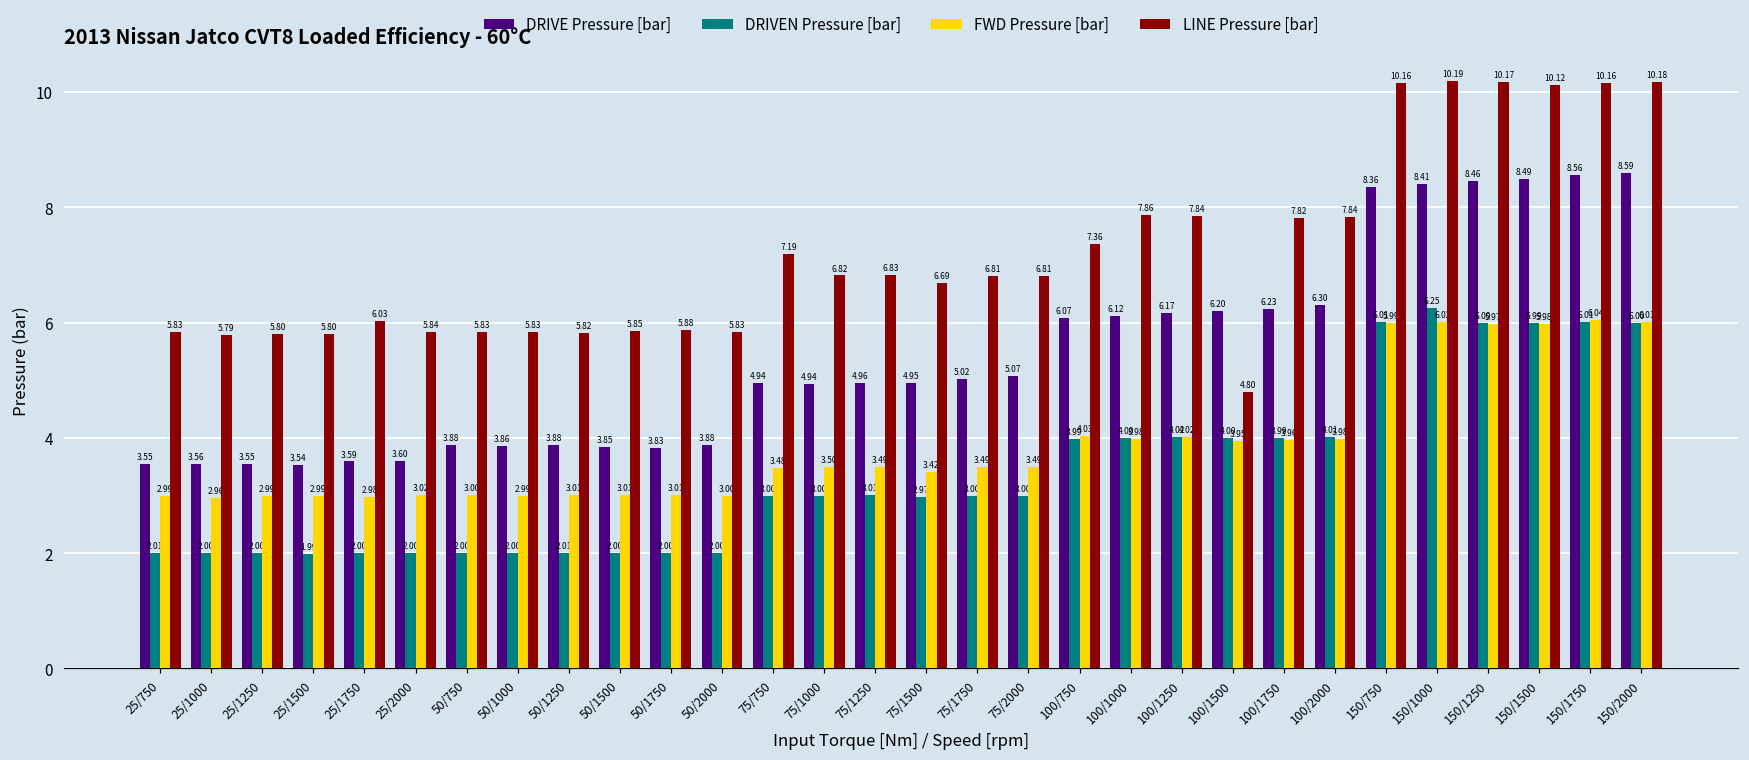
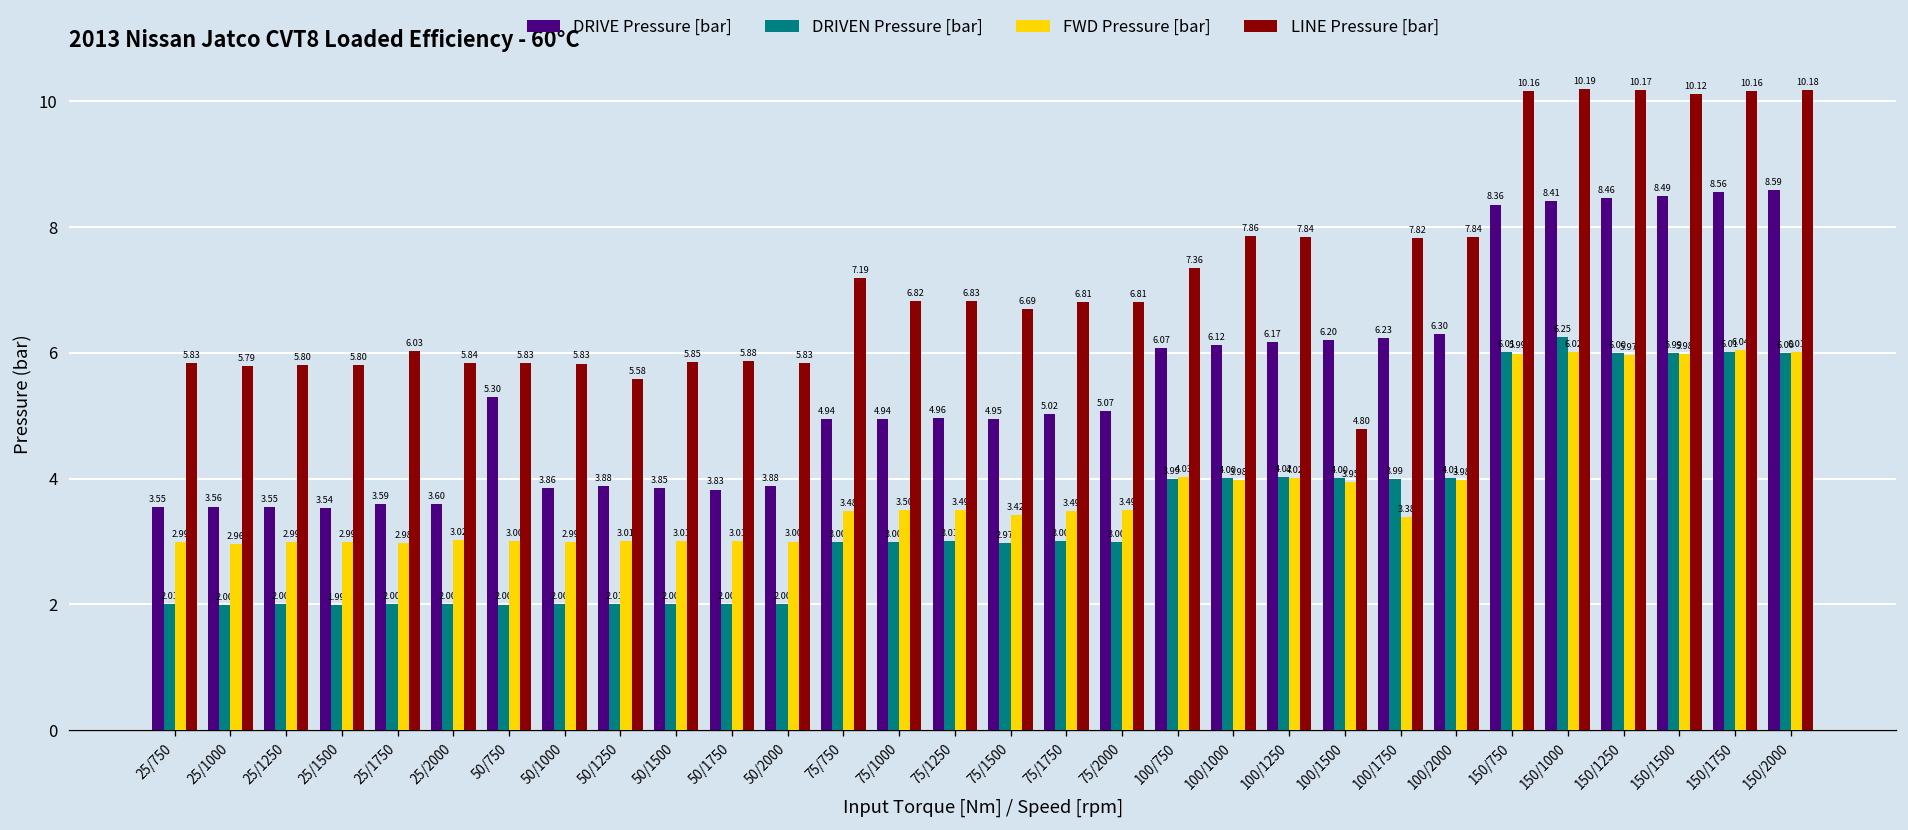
DRIVE Pressure [bar], 50/750: 3.88 -> 5.30
LINE Pressure [bar], 50/1250: 5.82 -> 5.58
FWD Pressure [bar], 100/1750: 3.96 -> 3.38
